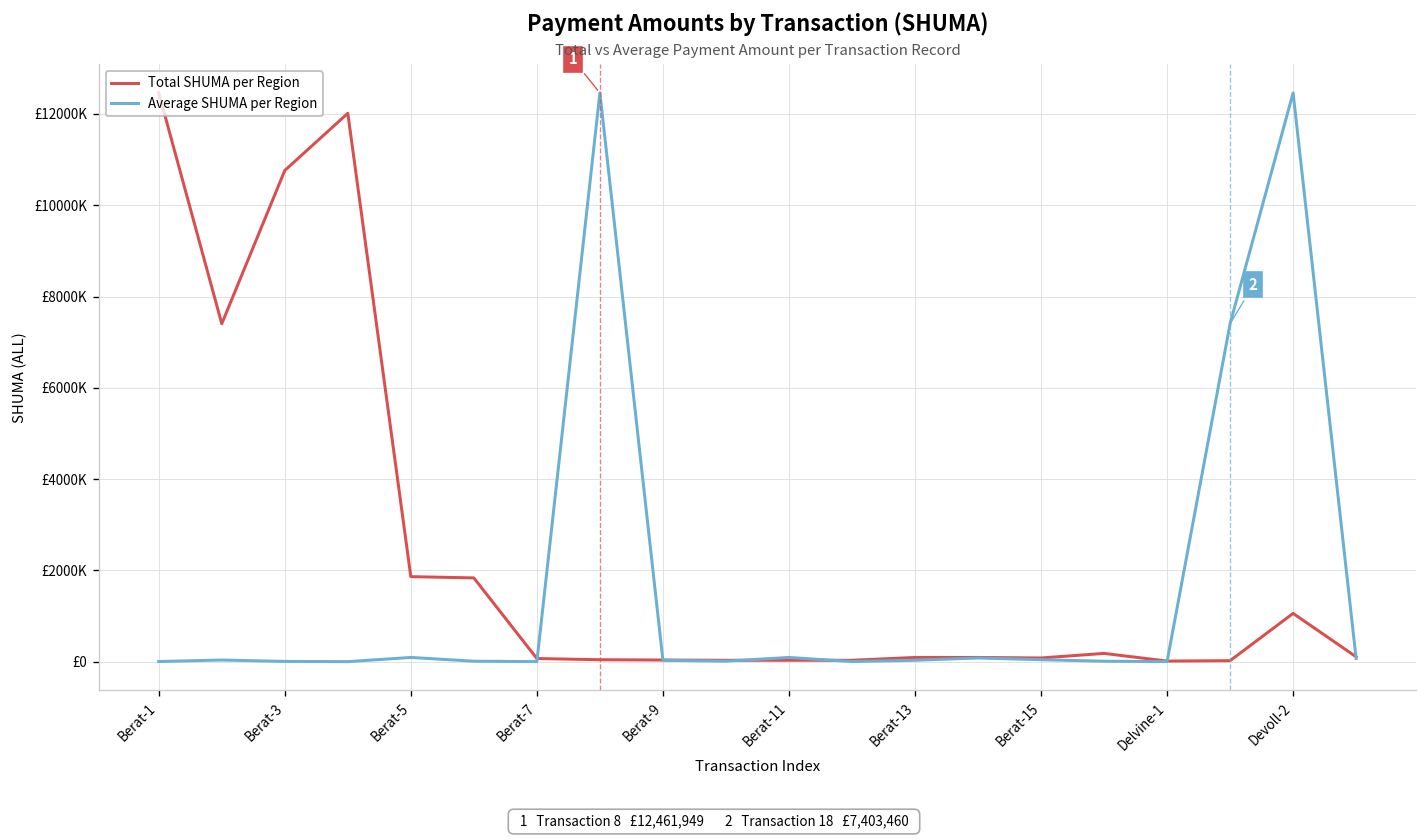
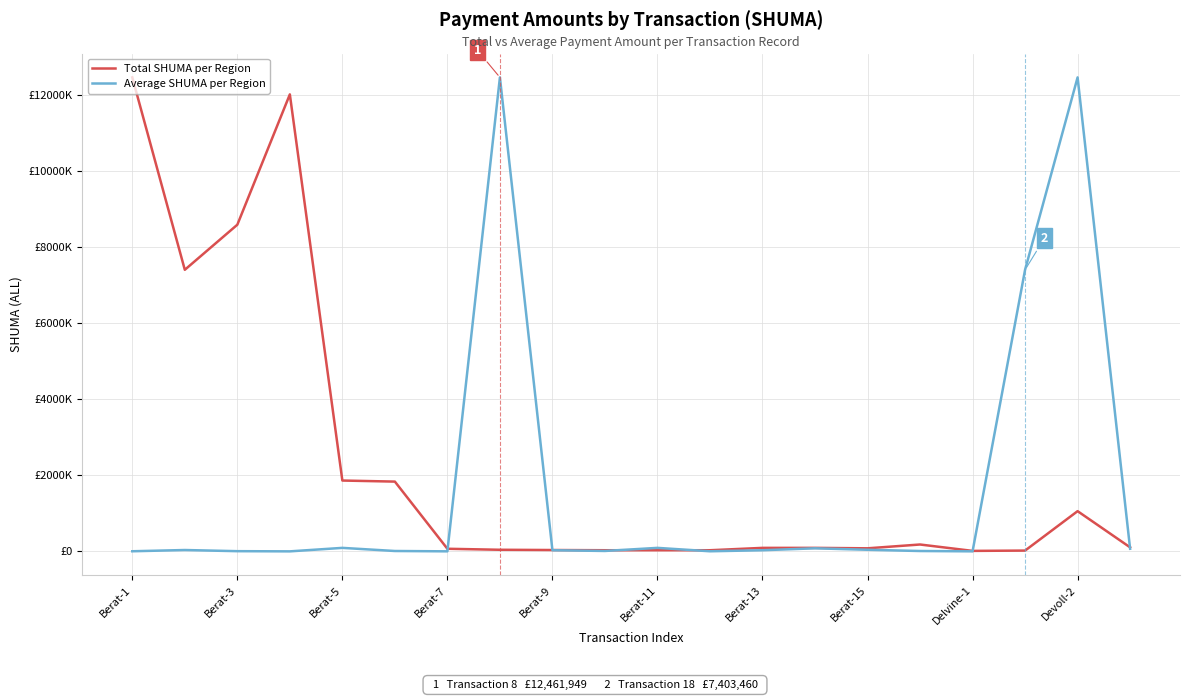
Total SHUMA per Region, Berat-3: £10800000 -> £8600000
